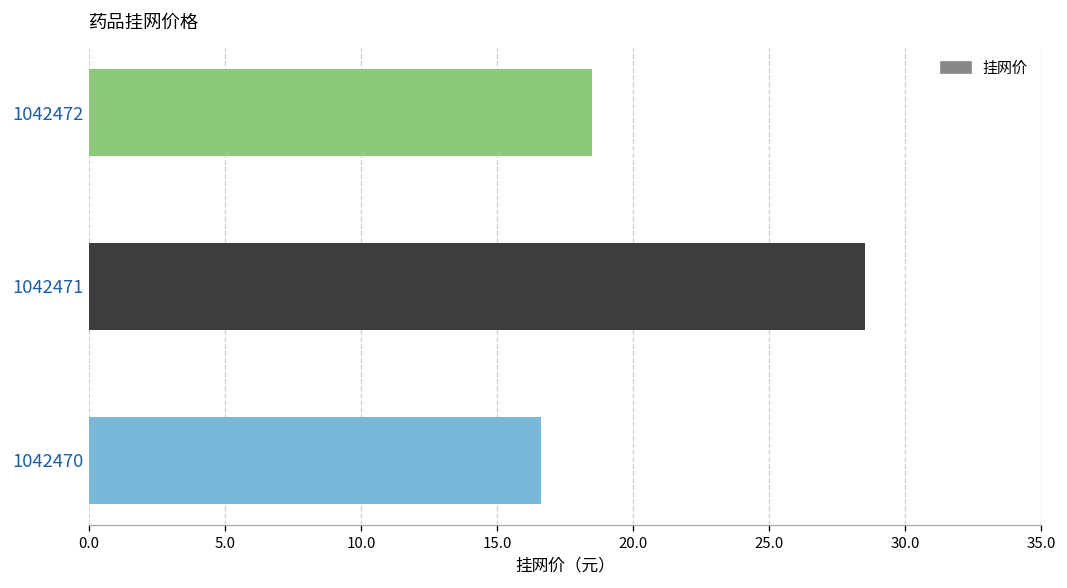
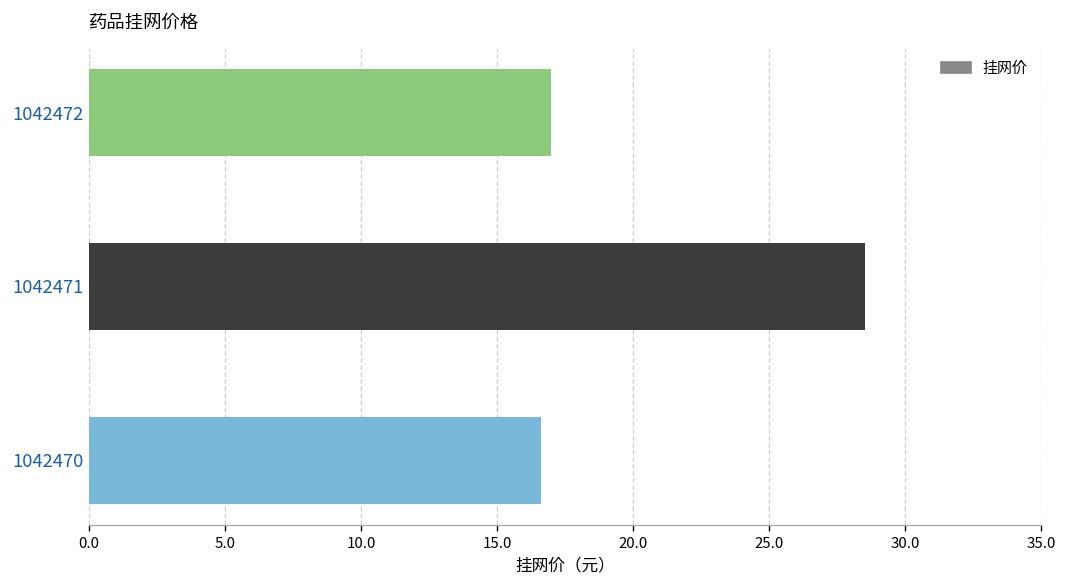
1042472: 18.5 -> 17.0
